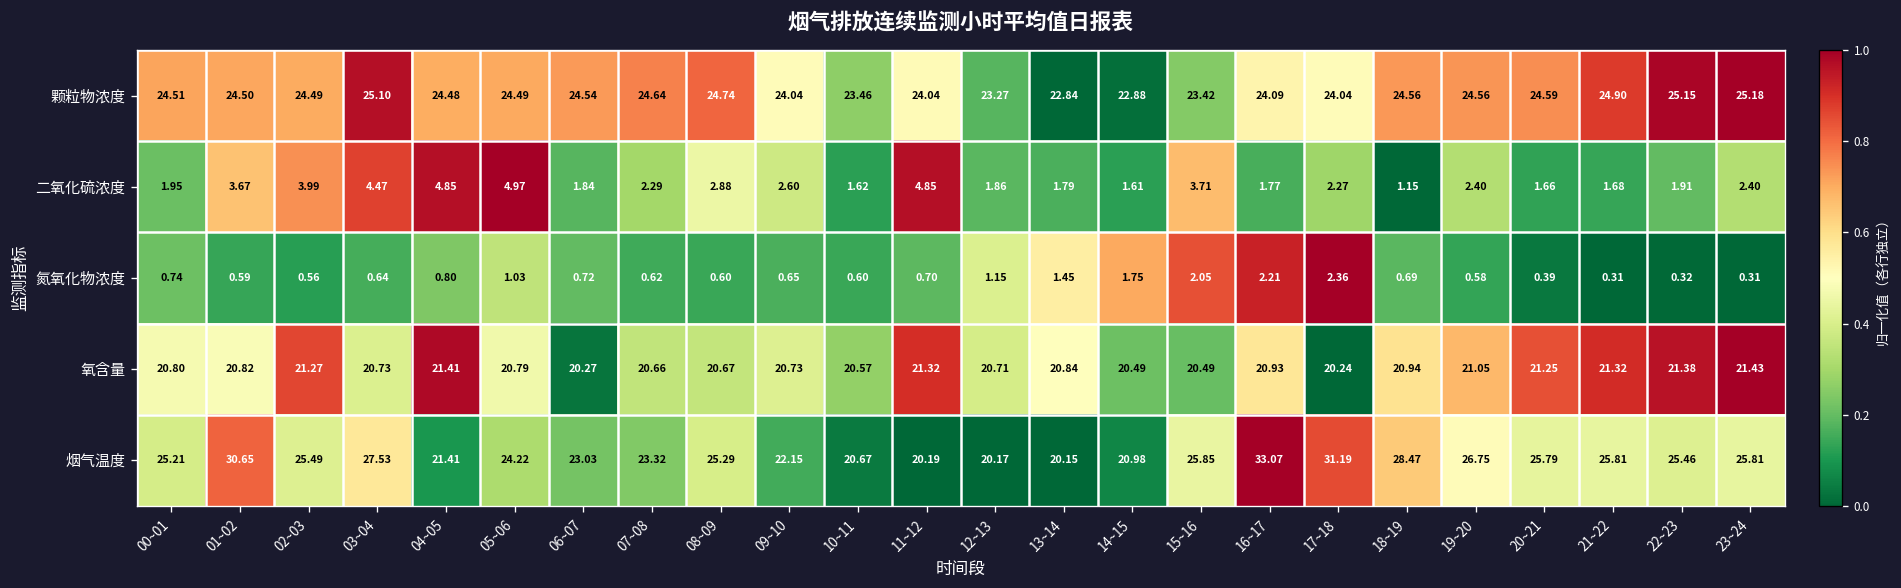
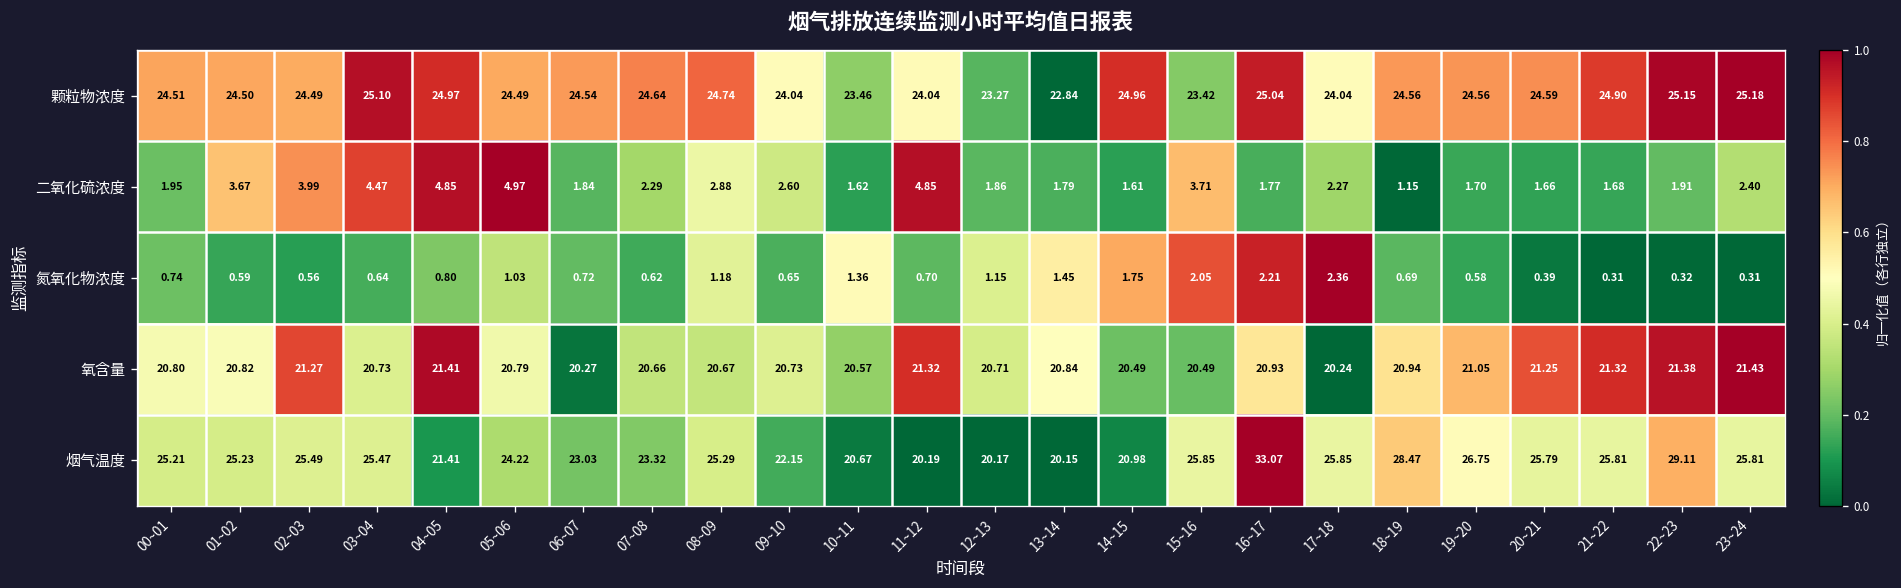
颗粒物浓度, 04~05: 24.48 -> 24.97
颗粒物浓度, 14~15: 22.88 -> 24.96
颗粒物浓度, 16~17: 24.09 -> 25.04
二氧化硫浓度, 19~20: 2.40 -> 1.70
氮氧化物浓度, 08~09: 0.60 -> 1.18
氮氧化物浓度, 10~11: 0.60 -> 1.36
烟气温度, 01~02: 30.65 -> 25.23
烟气温度, 03~04: 27.53 -> 25.47
烟气温度, 17~18: 31.19 -> 25.85
烟气温度, 22~23: 25.46 -> 29.11
